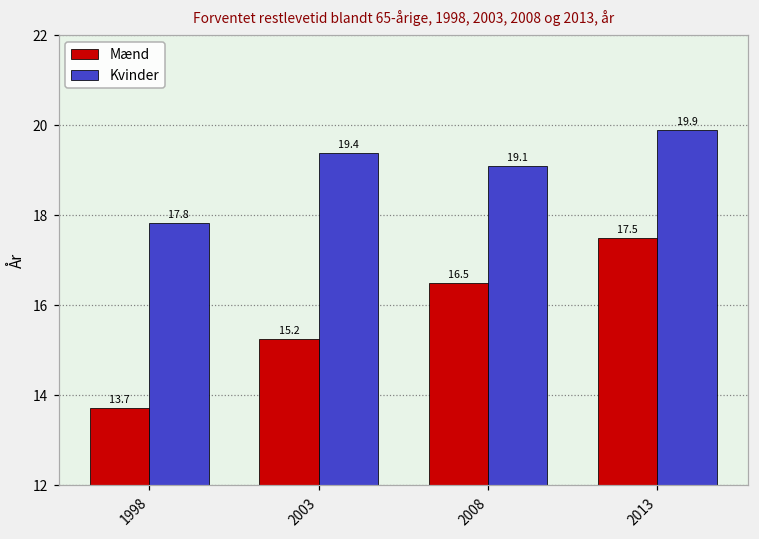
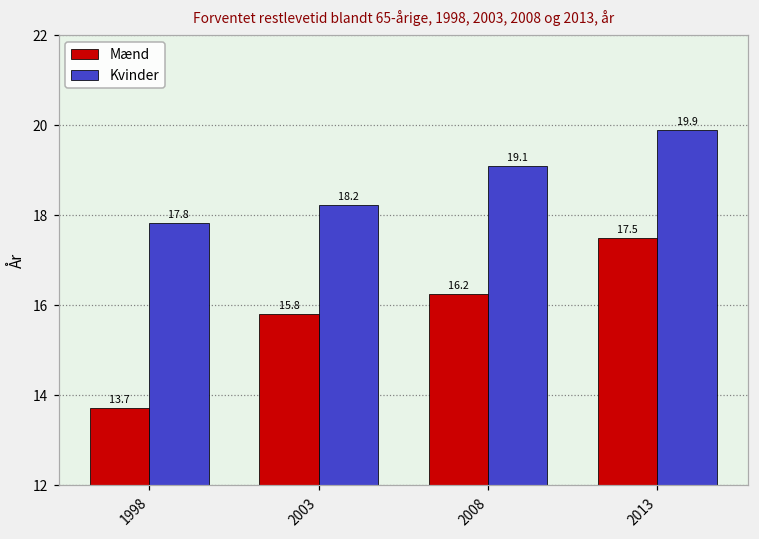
Mænd, 2003: 15.2 -> 15.8
Kvinder, 2003: 19.4 -> 18.2
Mænd, 2008: 16.5 -> 16.2
